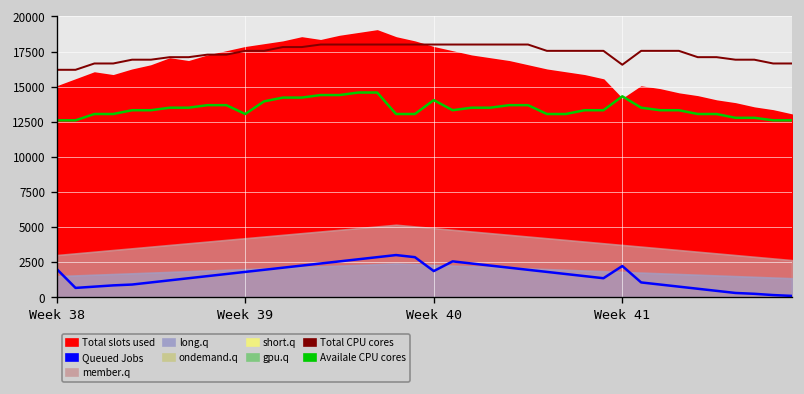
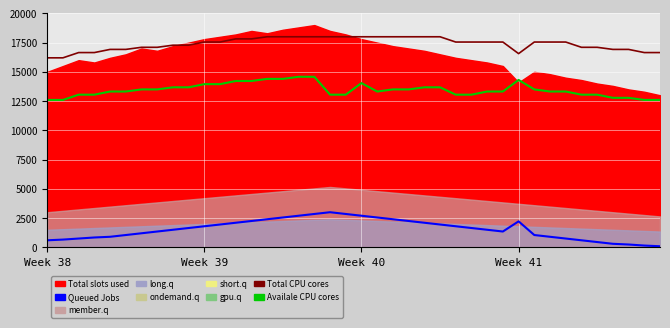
Queued Jobs, Week 38: 2000 -> 600
Availale CPU cores, Week 39: 13100 -> 14000
Queued Jobs, Week 40: 1900 -> 2700
